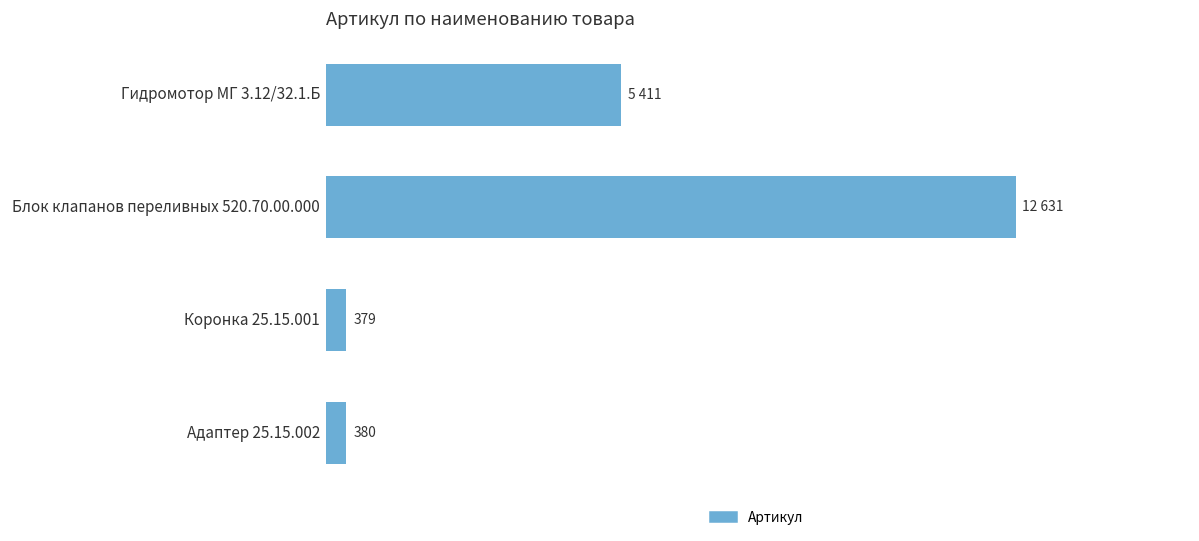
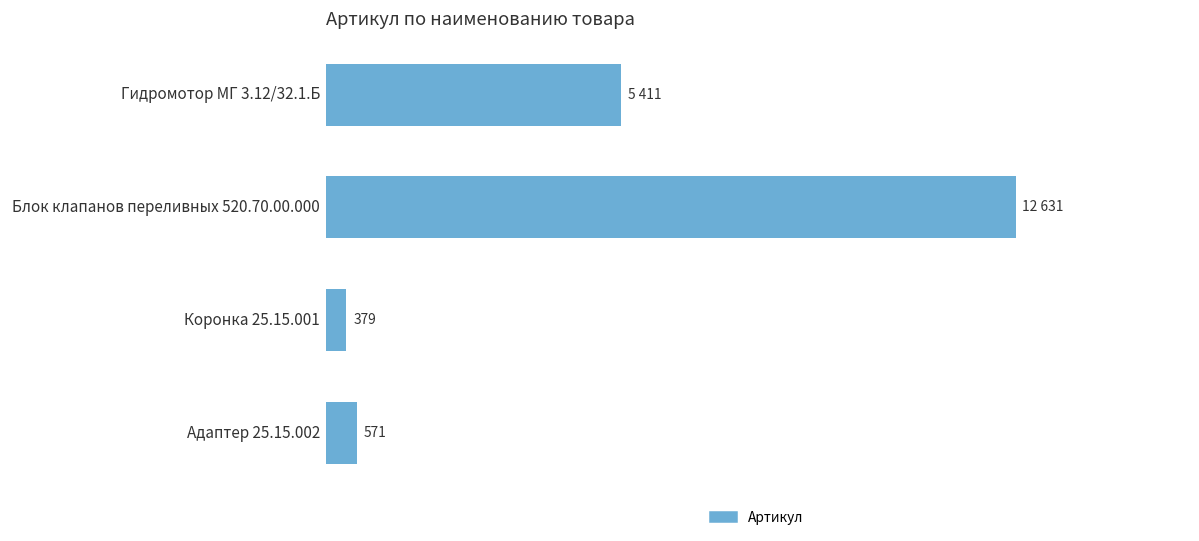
Адаптер 25.15.002: 380 -> 571
